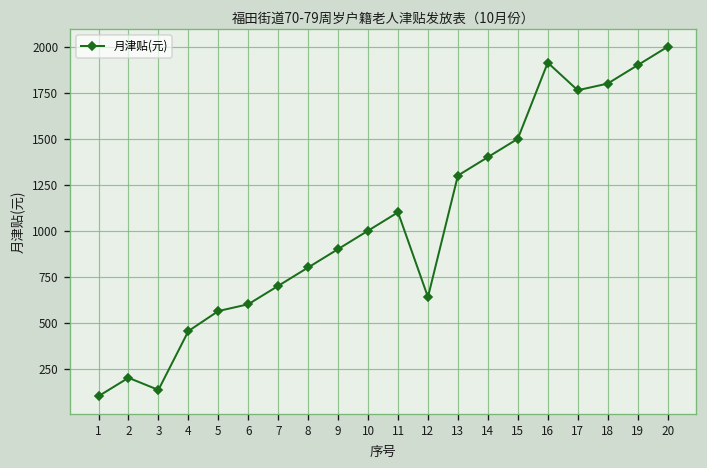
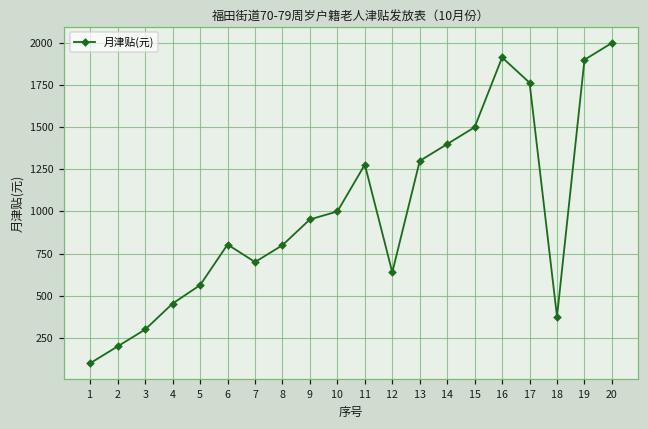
3: 130 -> 300
6: 600 -> 800
9: 900 -> 950
11: 1100 -> 1280
18: 1800 -> 380
